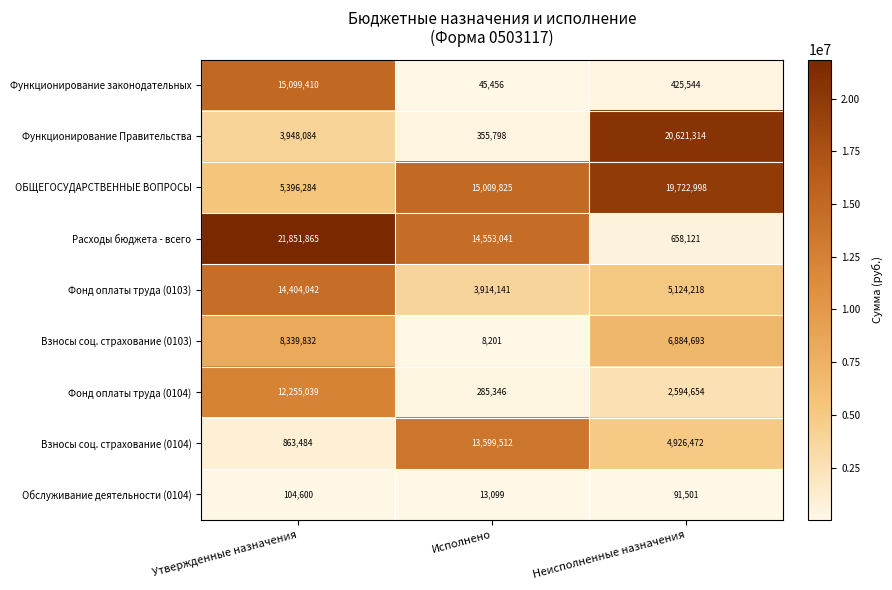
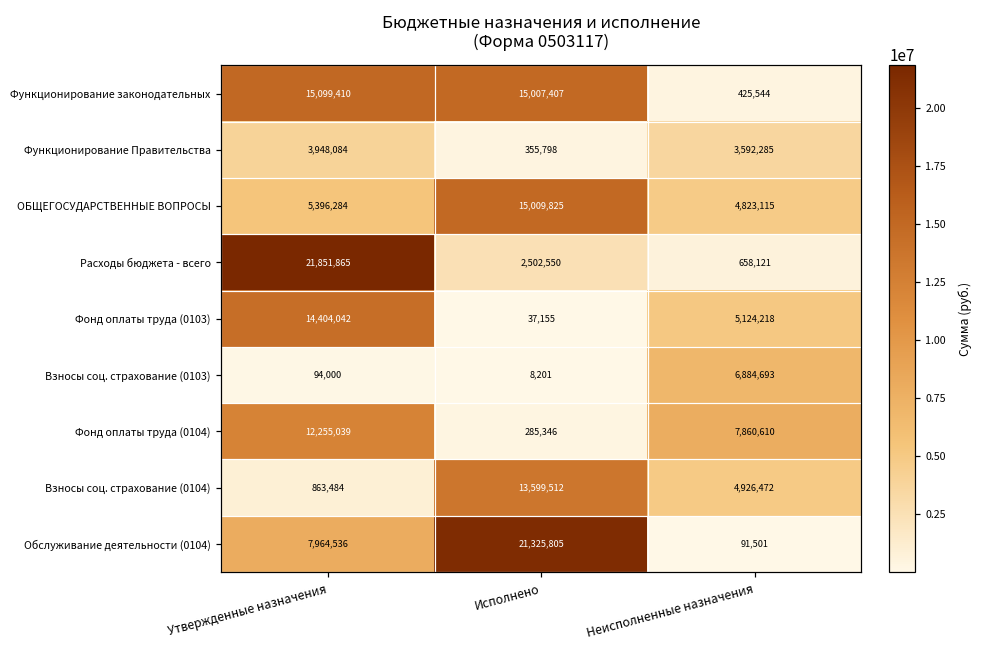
Функционирование законодательных, Исполнено: 45,456 -> 15,007,407
Функционирование Правительства, Неисполненные назначения: 20,621,314 -> 3,592,285
ОБЩЕГОСУДАРСТВЕННЫЕ ВОПРОСЫ, Неисполненные назначения: 19,722,998 -> 4,823,115
Расходы бюджета - всего, Исполнено: 14,553,041 -> 2,502,550
Фонд оплаты труда (0103), Исполнено: 3,914,141 -> 37,155
Взносы соц. страхование (0103), Утвержденные назначения: 8,339,832 -> 94,000
Фонд оплаты труда (0104), Неисполненные назначения: 2,594,654 -> 7,860,610
Обслуживание деятельности (0104), Утвержденные назначения: 104,600 -> 7,964,536
Обслуживание деятельности (0104), Исполнено: 13,099 -> 21,325,805
